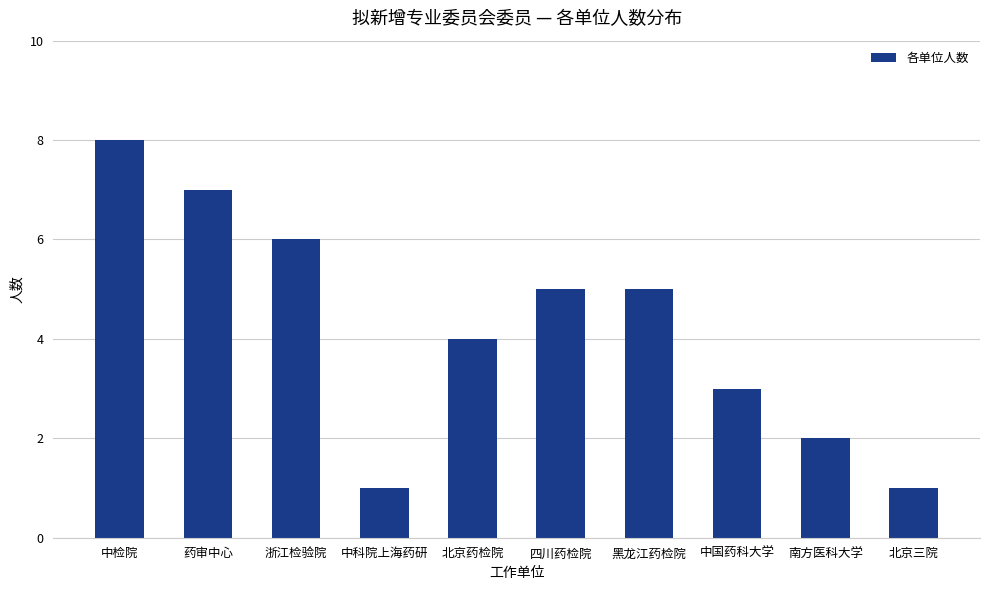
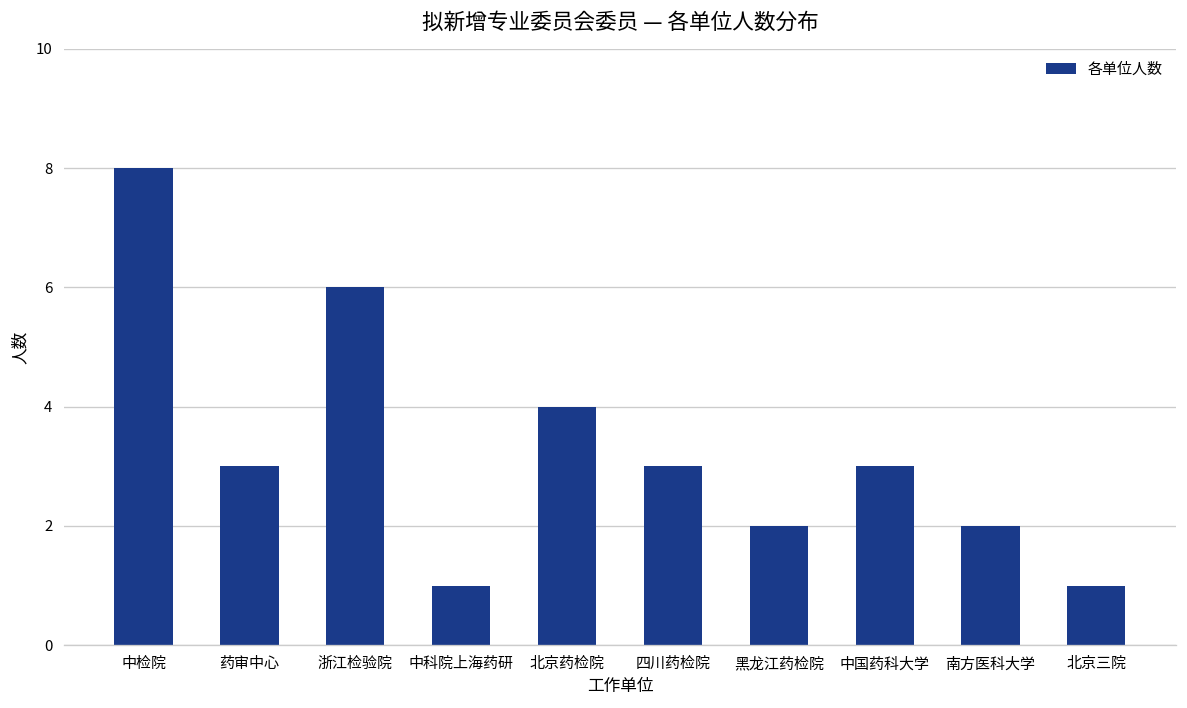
药审中心: 7 -> 3
四川药检院: 5 -> 3
黑龙江药检院: 5 -> 2
